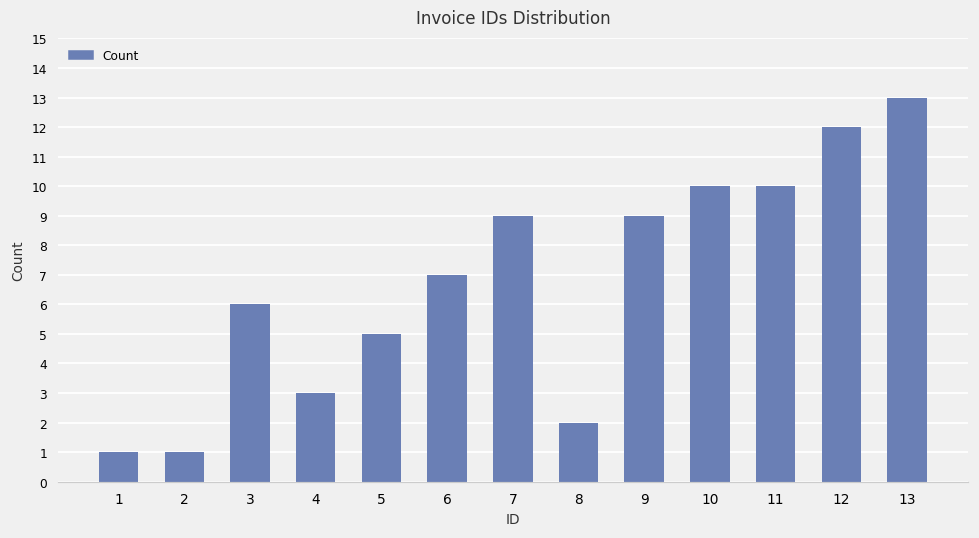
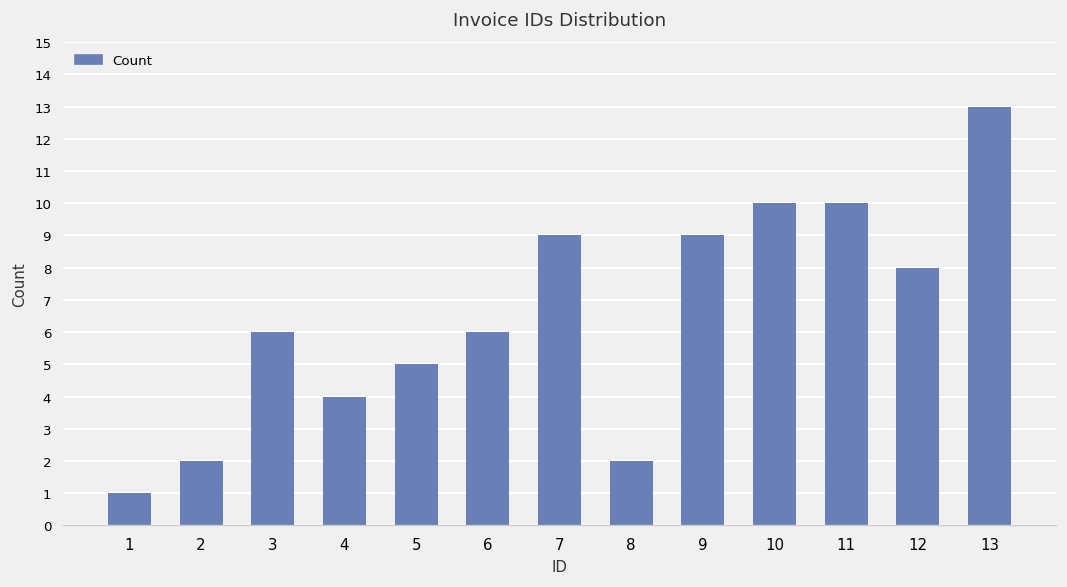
2: 1 -> 2
4: 3 -> 4
6: 7 -> 6
12: 12 -> 8
